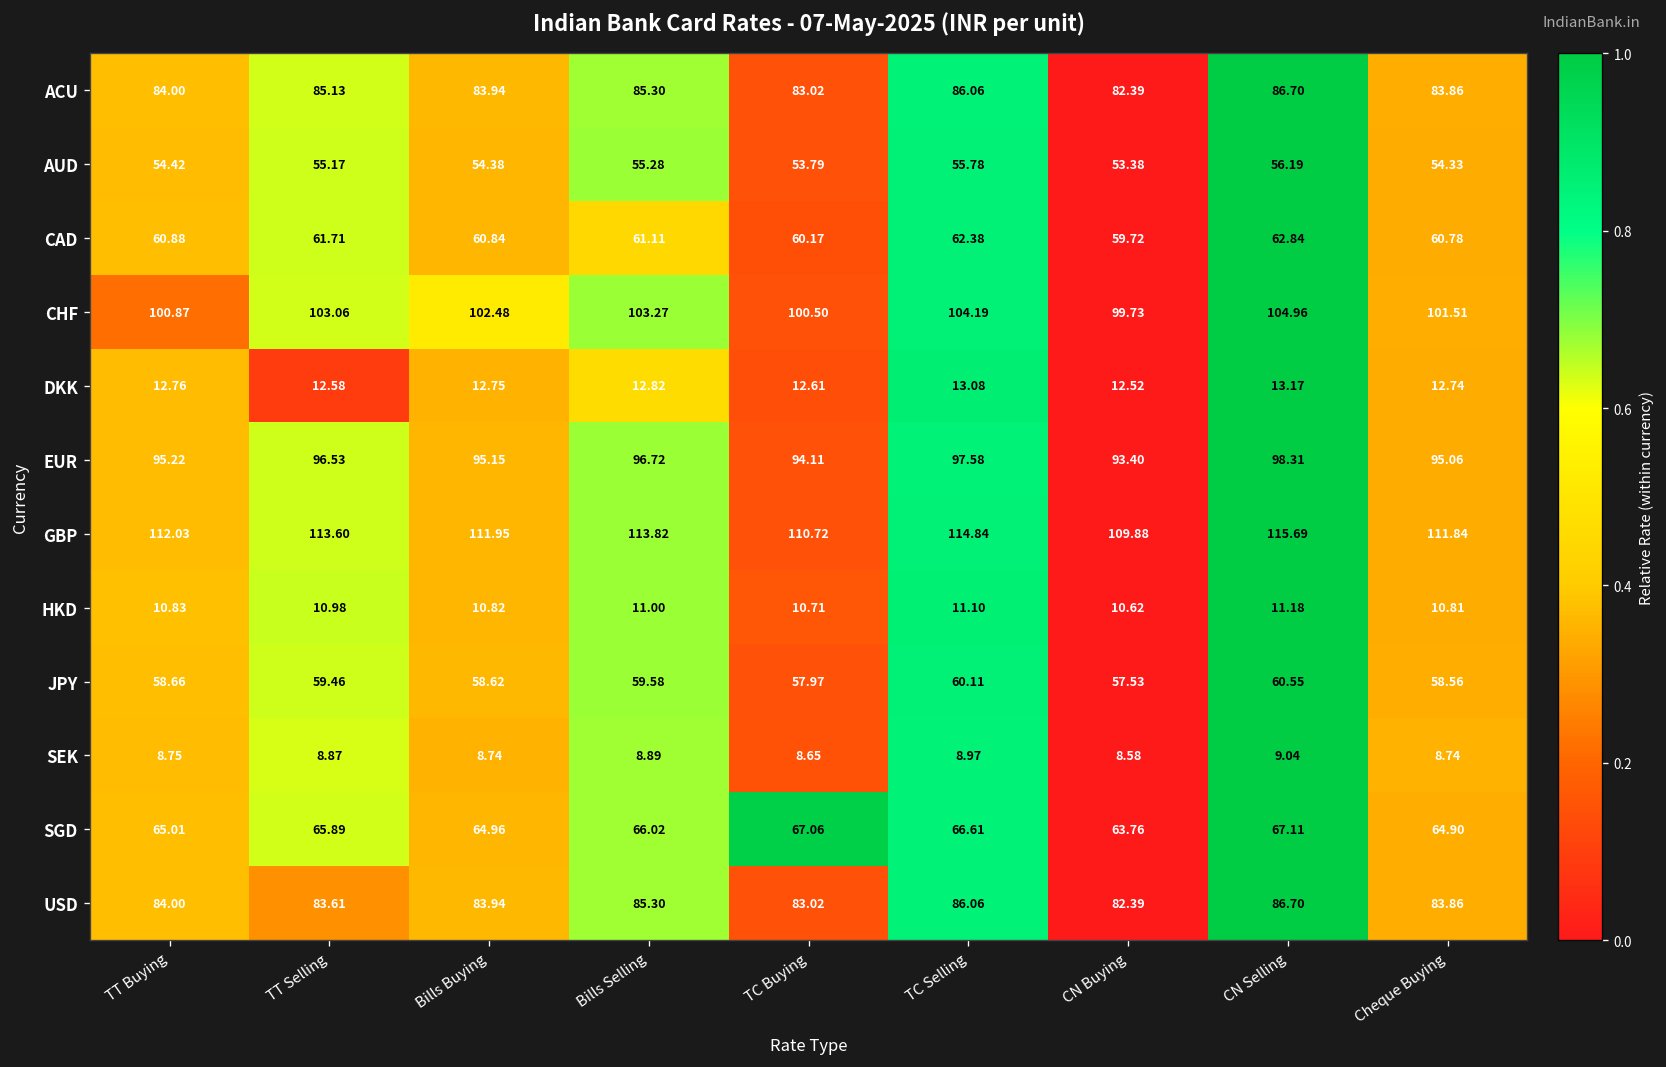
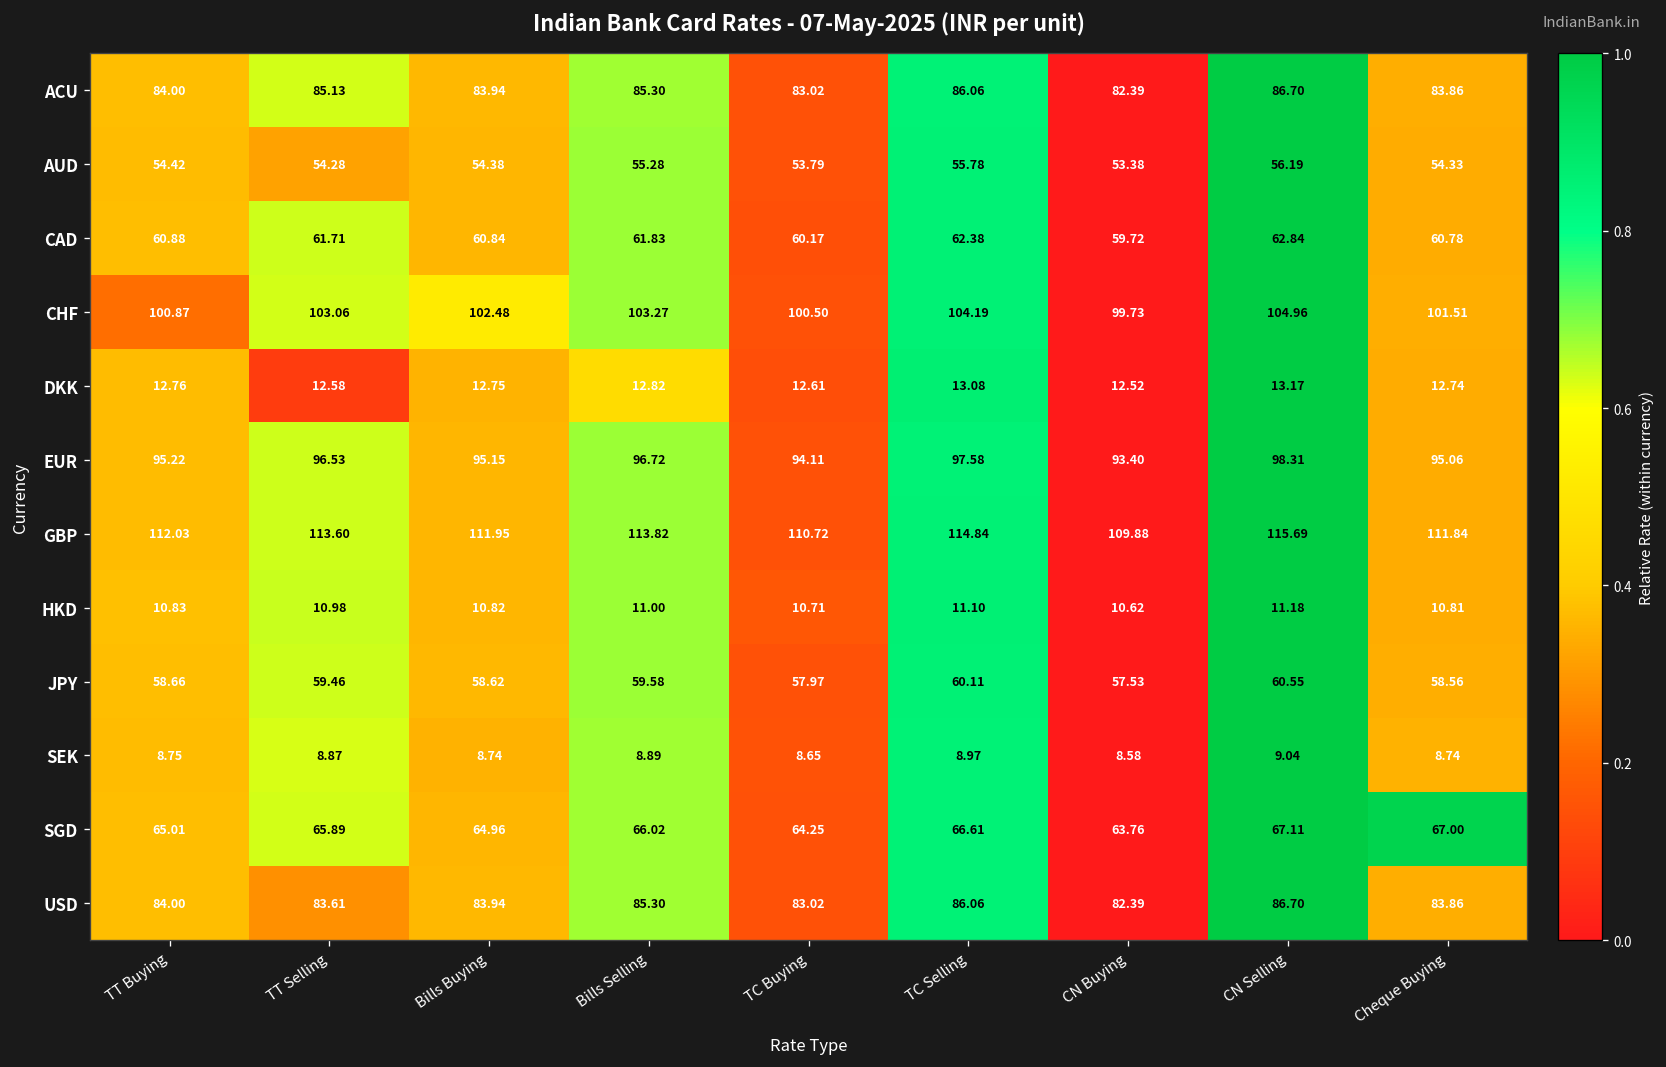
AUD, TT Selling: 55.17 -> 54.28
CAD, Bills Selling: 61.11 -> 61.83
SGD, TC Buying: 67.06 -> 64.25
SGD, Cheque Buying: 64.90 -> 67.00
